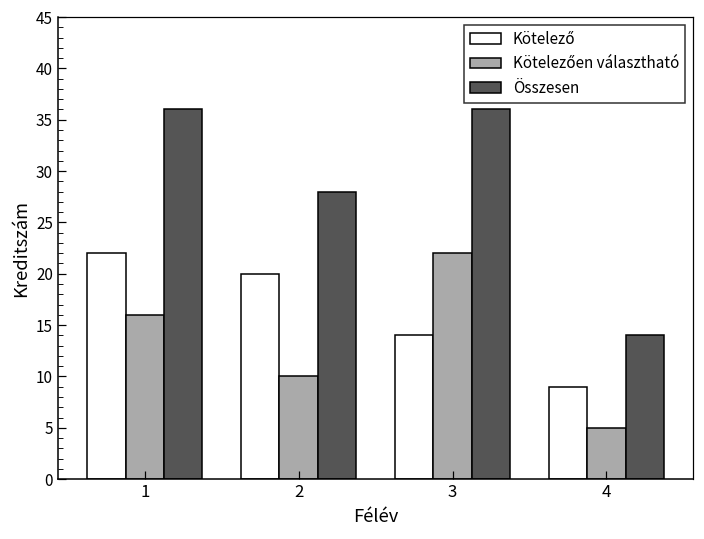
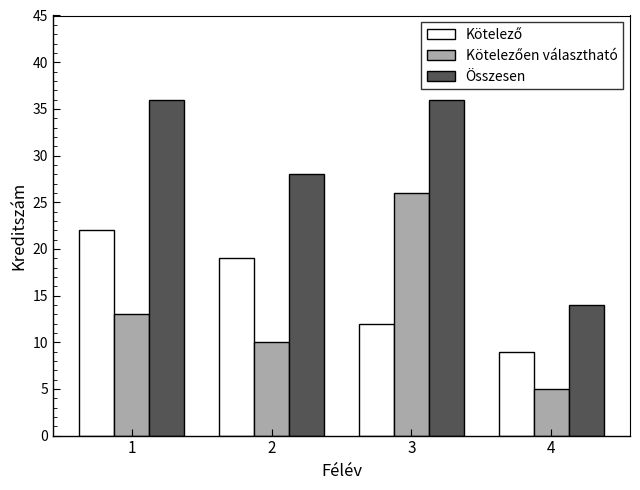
Kötelezően választható, 1: 16 -> 13
Kötelező, 2: 20 -> 19
Kötelező, 3: 14 -> 12
Kötelezően választható, 3: 22 -> 26
